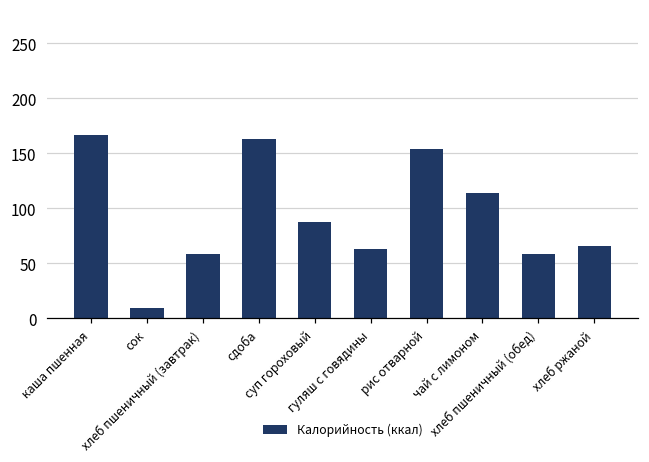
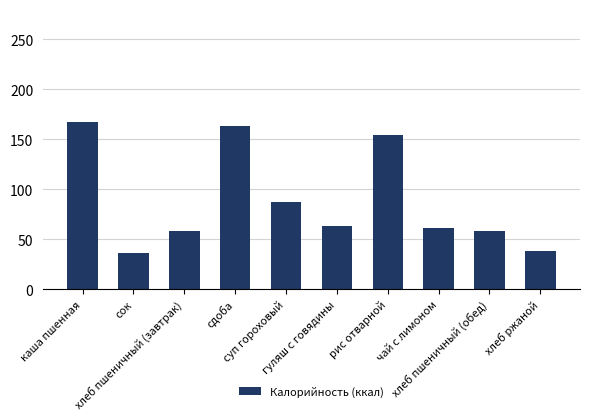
сок: 10 -> 40
чай с лимоном: 110 -> 60
хлеб ржаной: 70 -> 40
